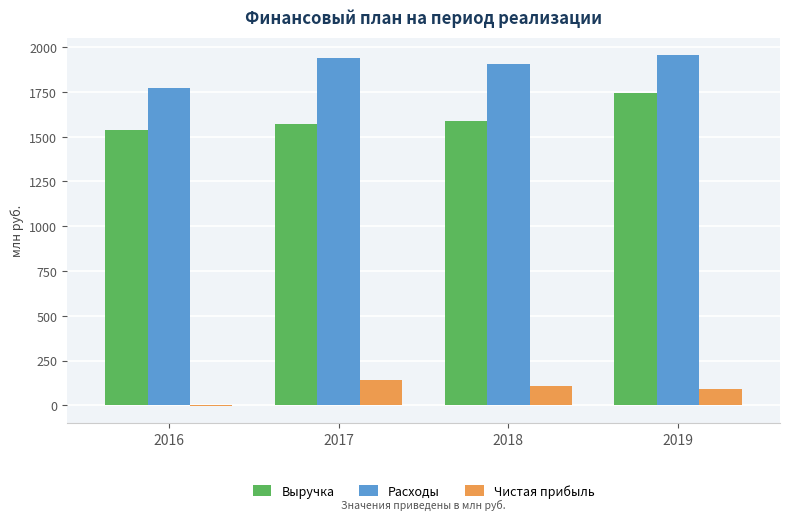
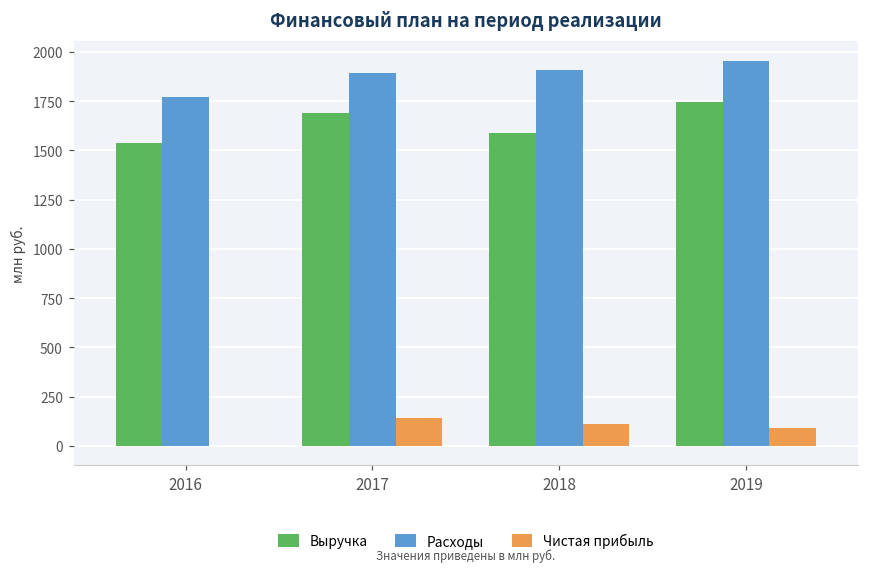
Выручка, 2017: 1570 -> 1690
Расходы, 2017: 1940 -> 1890
